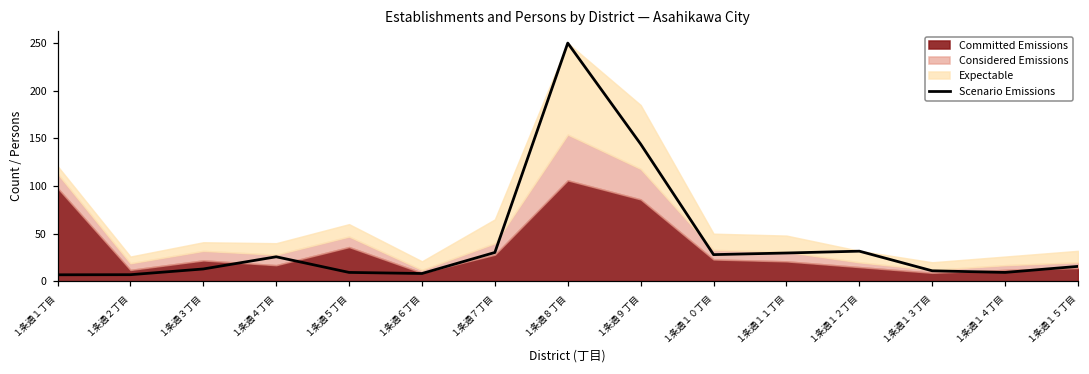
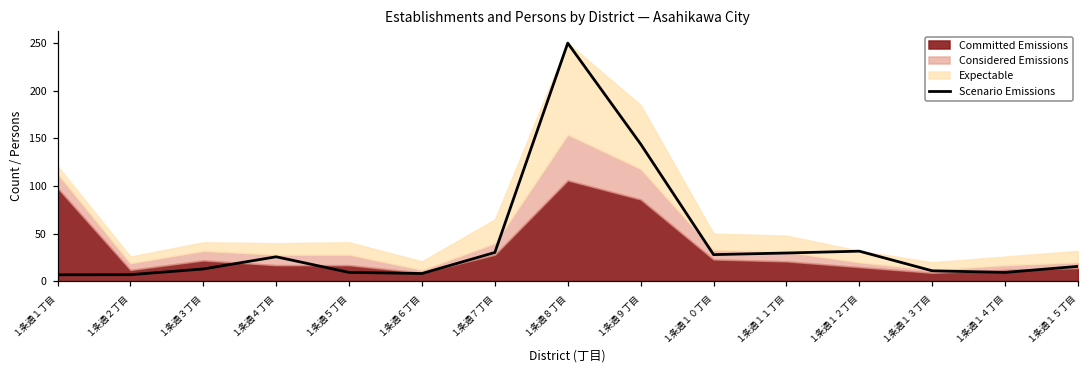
Committed Emissions, １条通５丁目: 40 -> 20
